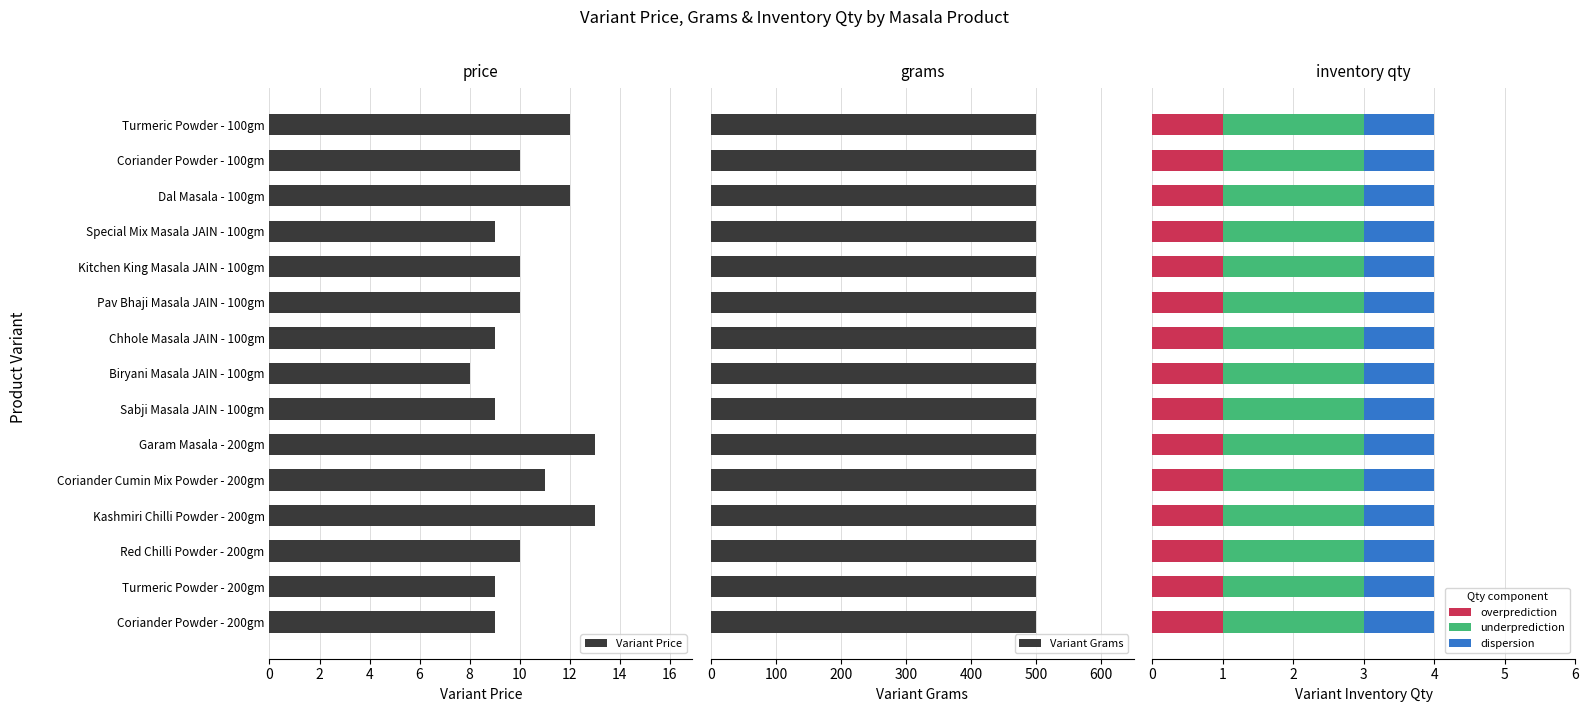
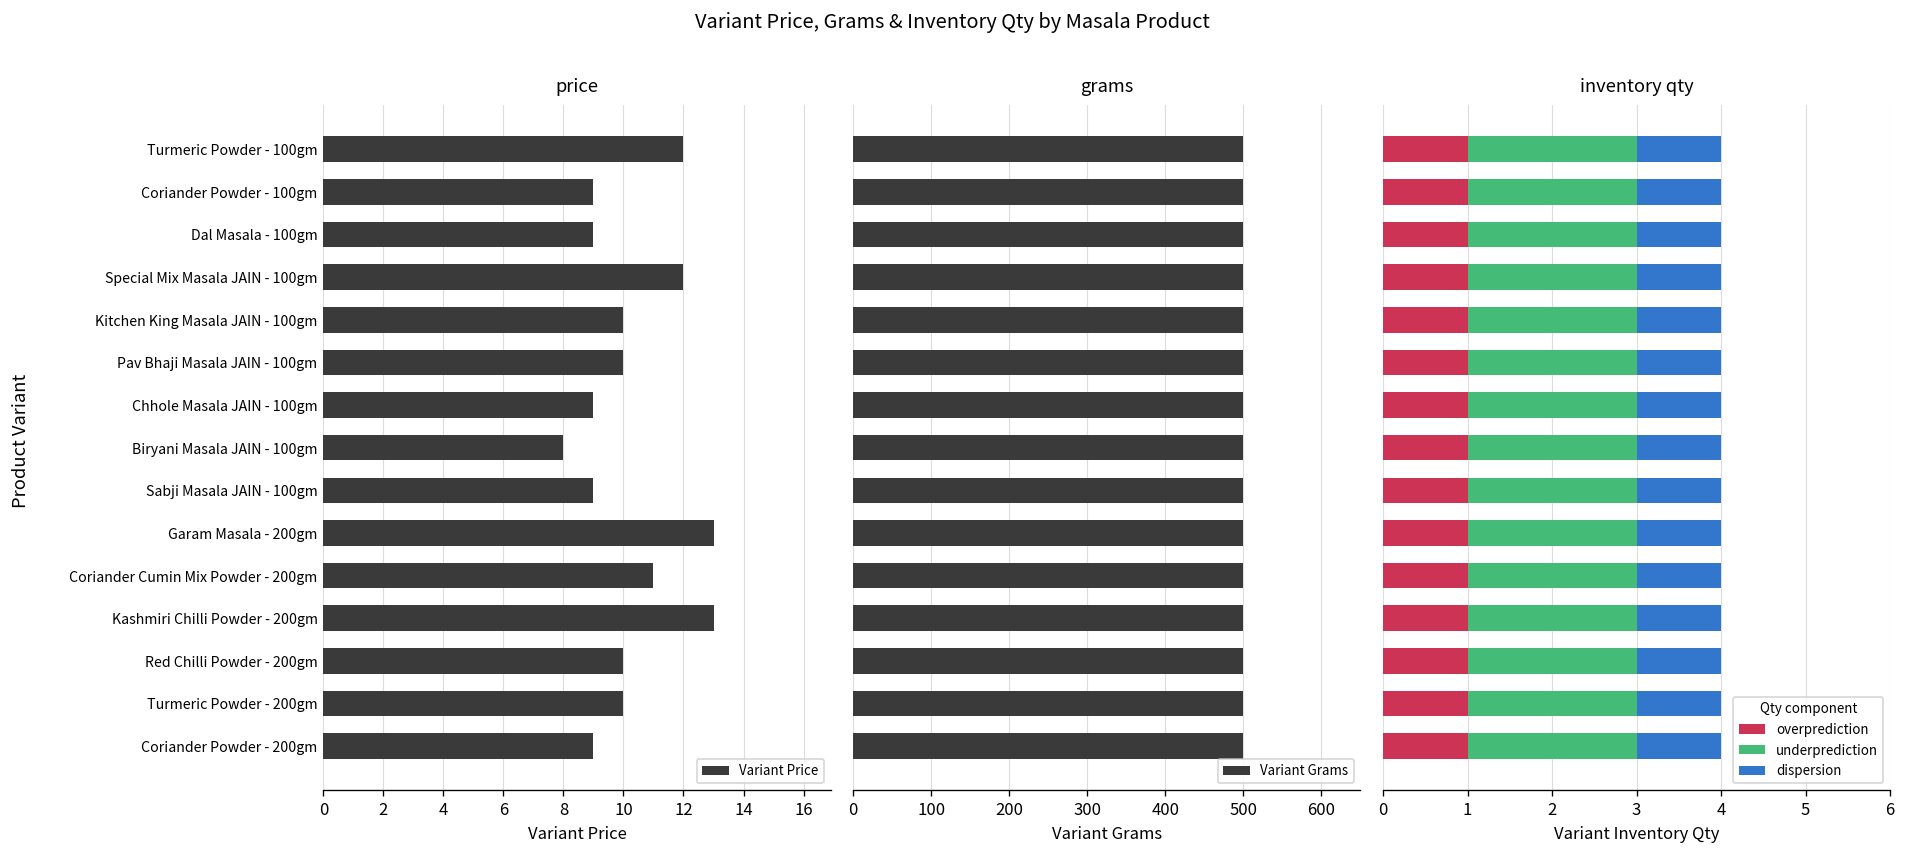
price, Coriander Powder - 100gm: 10 -> 9
price, Dal Masala - 100gm: 12 -> 9
price, Special Mix Masala JAIN - 100gm: 9 -> 12
price, Turmeric Powder - 200gm: 9 -> 10
